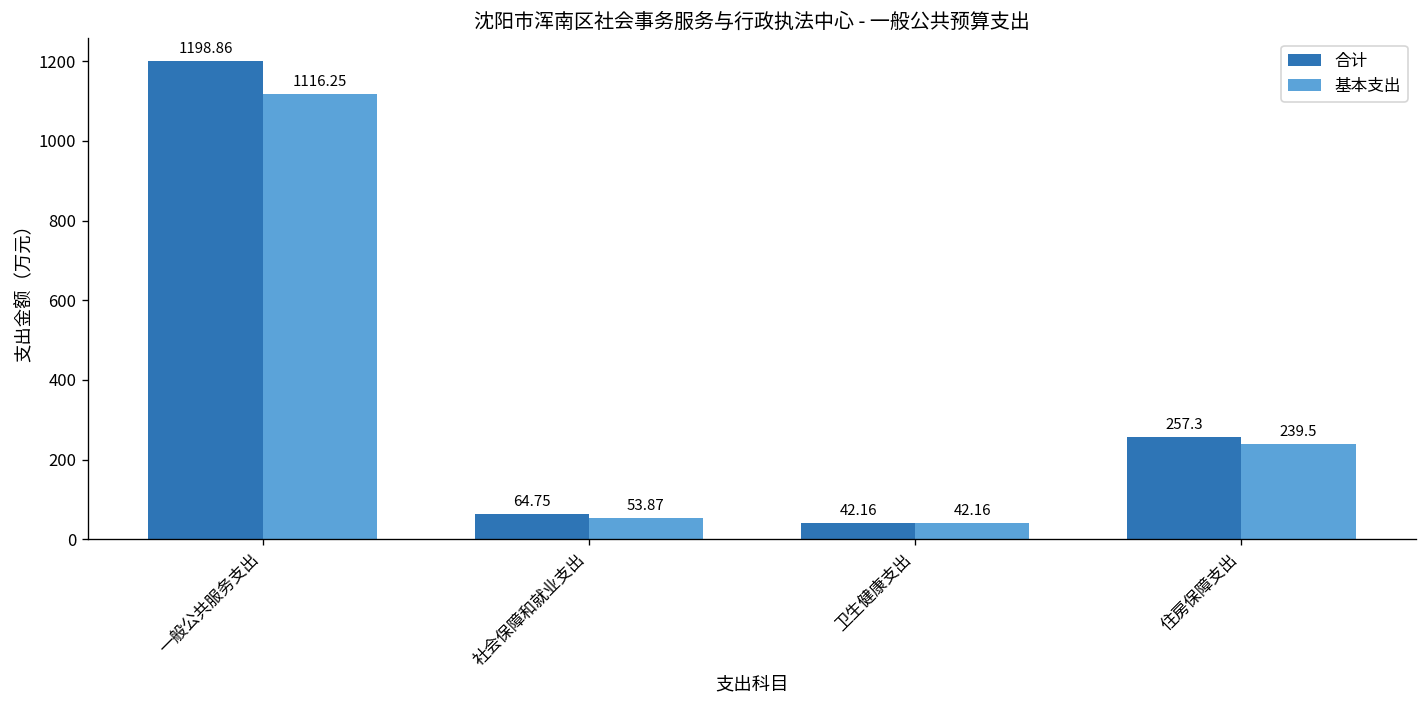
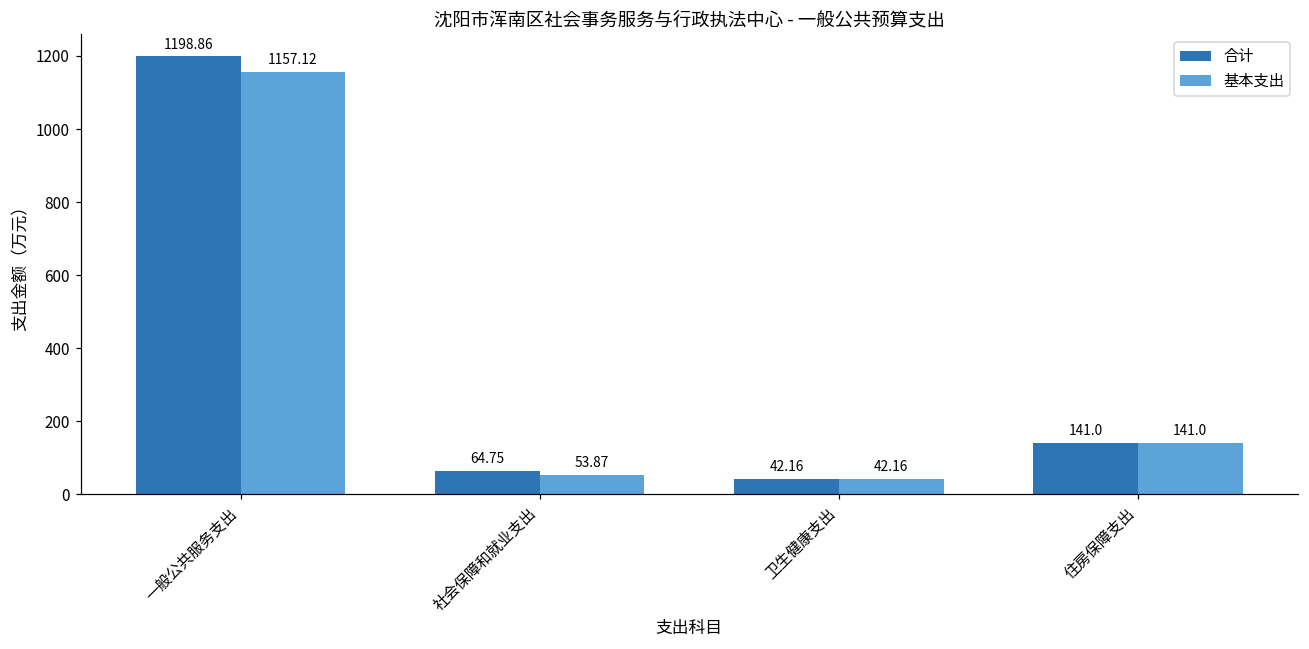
基本支出, 一般公共服务支出: 1116.25 -> 1157.12
合计, 住房保障支出: 257.3 -> 141.0
基本支出, 住房保障支出: 239.5 -> 141.0
